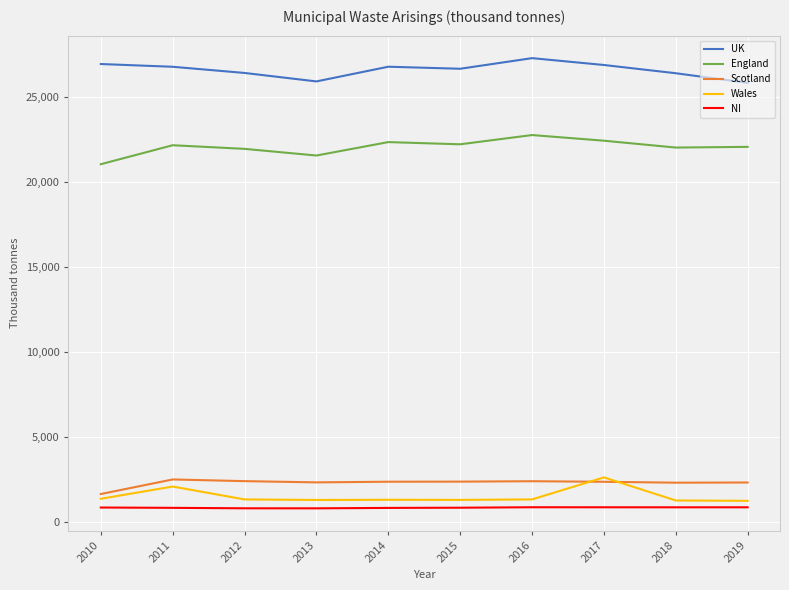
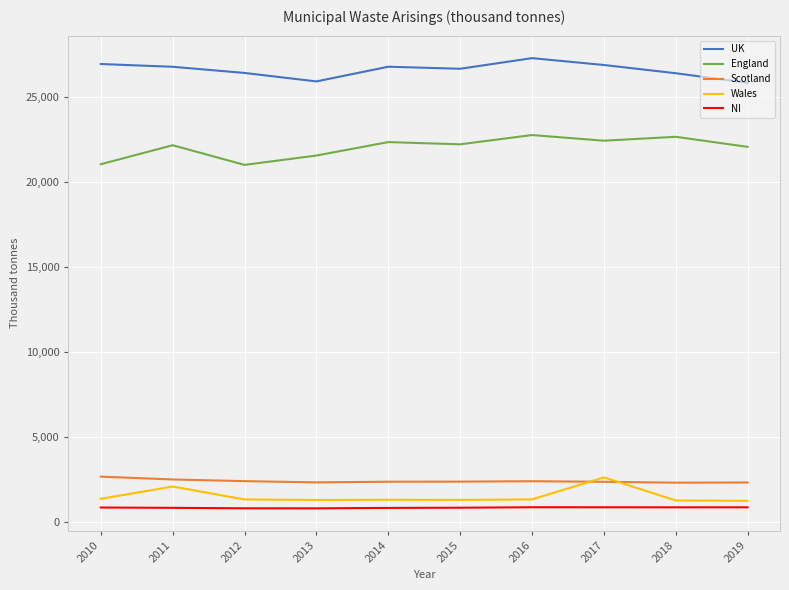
Scotland, 2010: 1,600 -> 2,600
England, 2012: 22,000 -> 21,000
England, 2018: 22,000 -> 22,700
